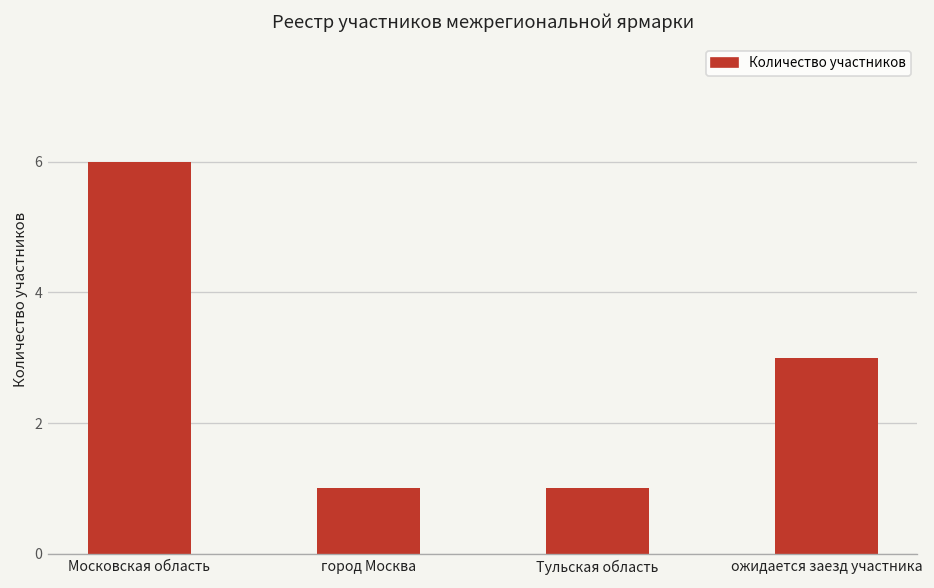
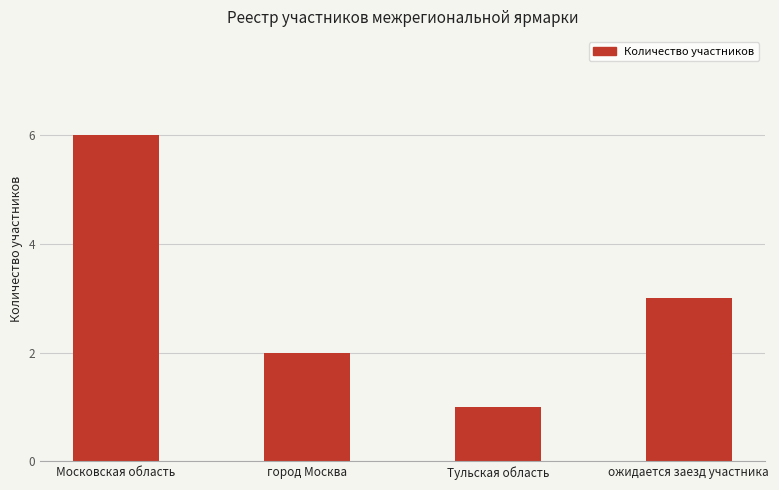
город Москва: 1 -> 2
